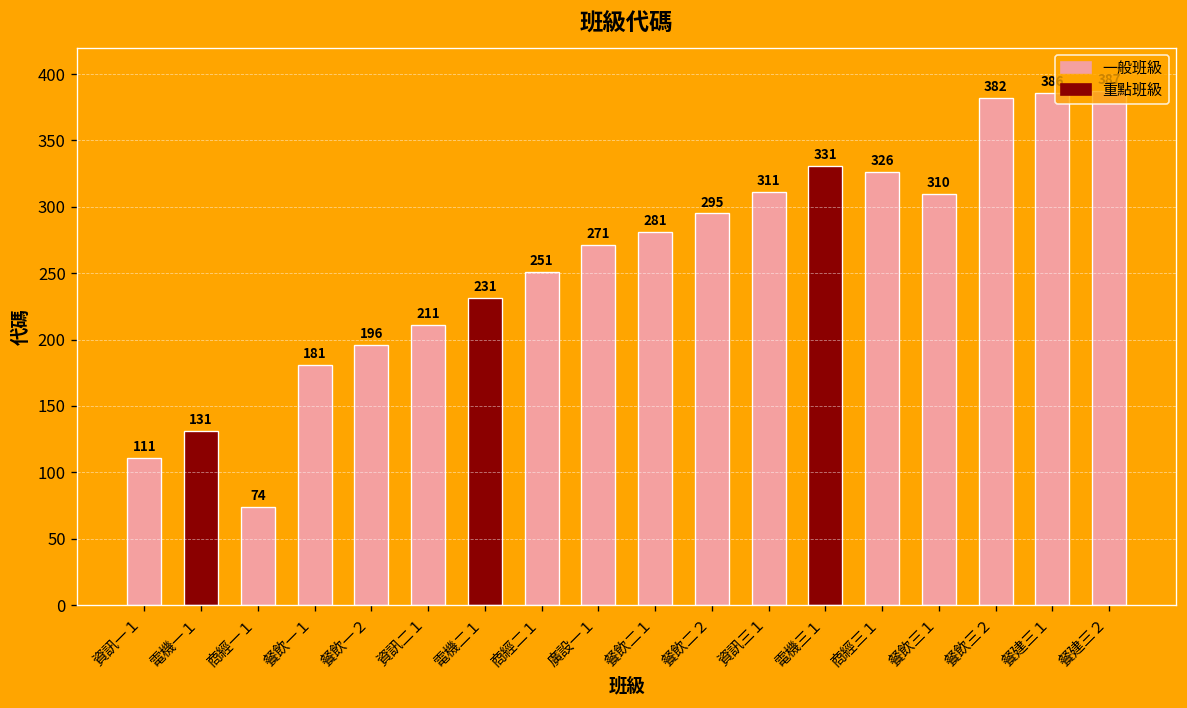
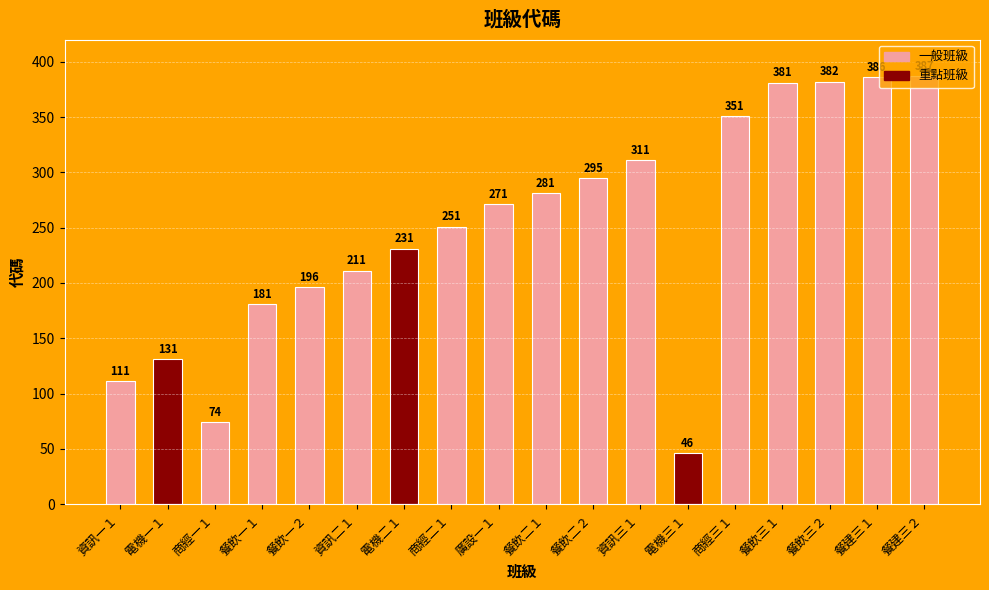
電機三１: 331 -> 46
商經三１: 326 -> 351
餐飲三１: 310 -> 381
